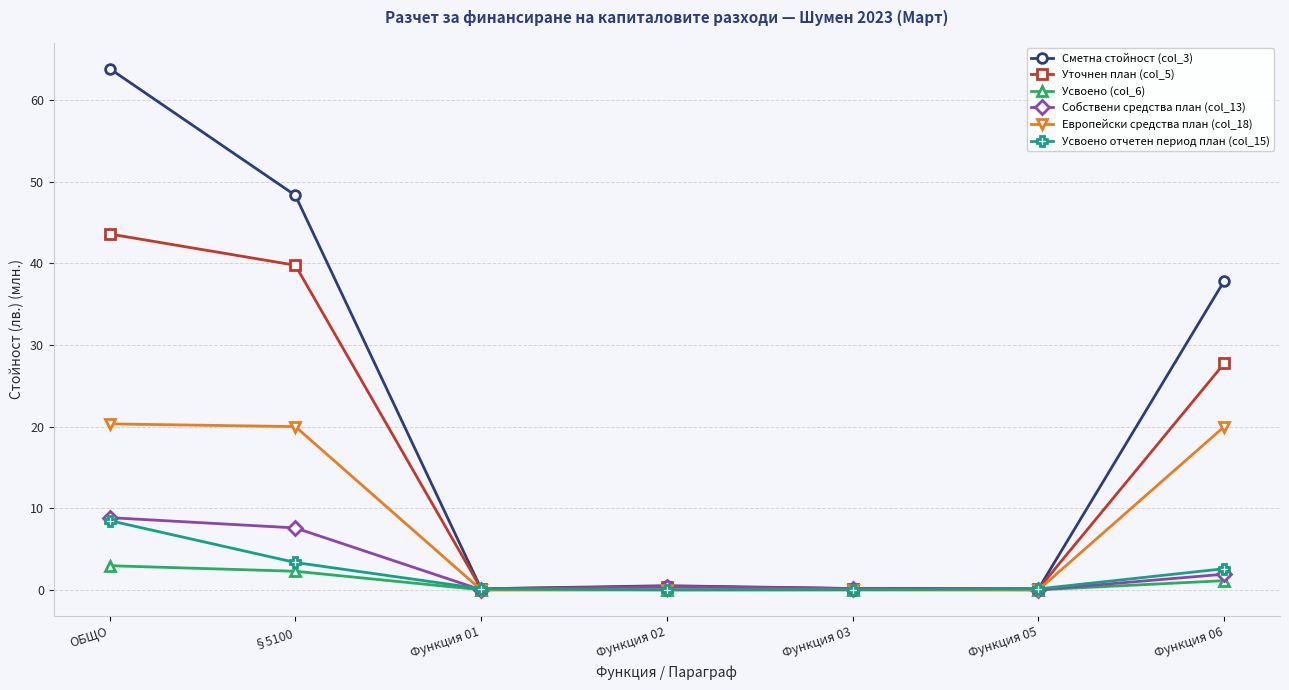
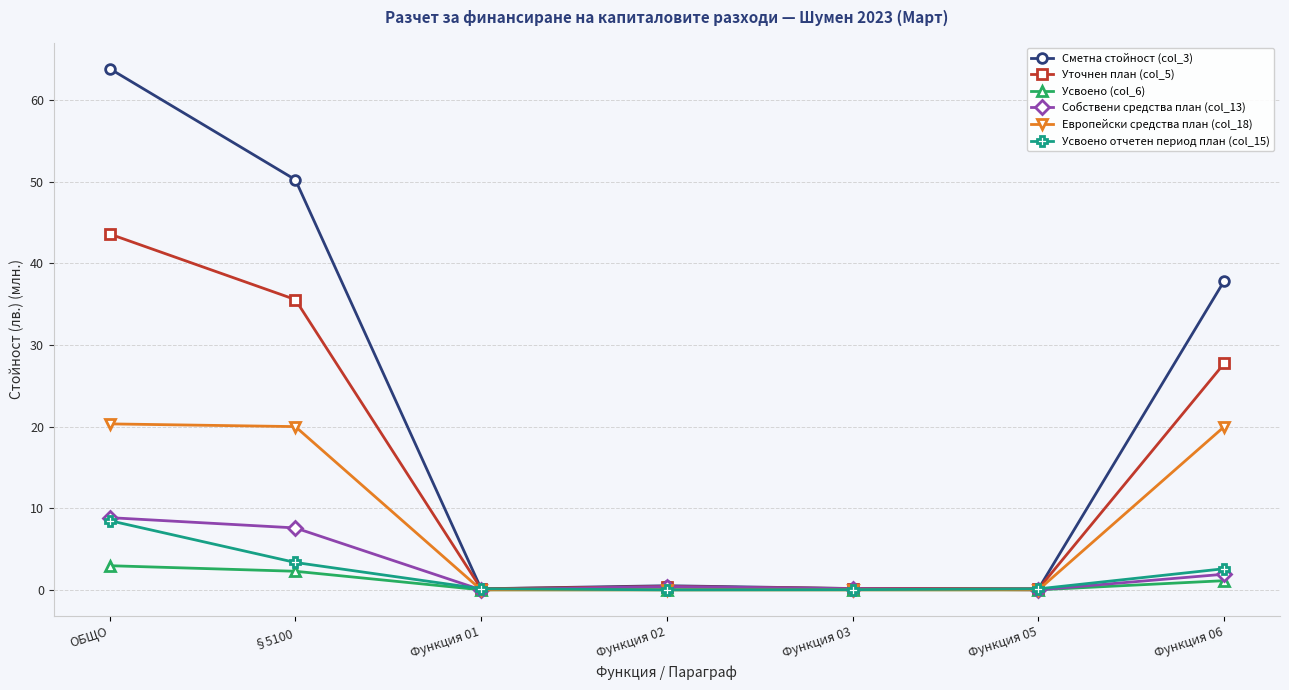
Сметна стойност (col_3), §5100: 48 -> 50
Уточнен план (col_5), §5100: 40 -> 36
